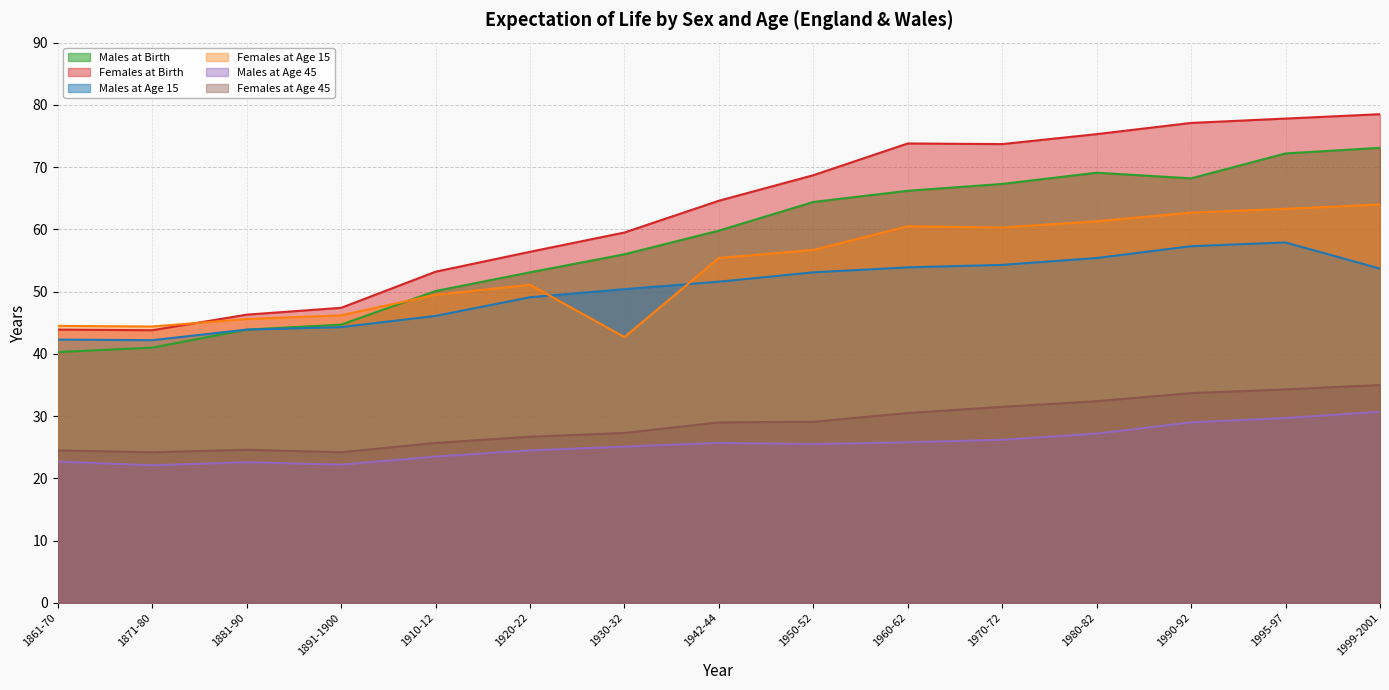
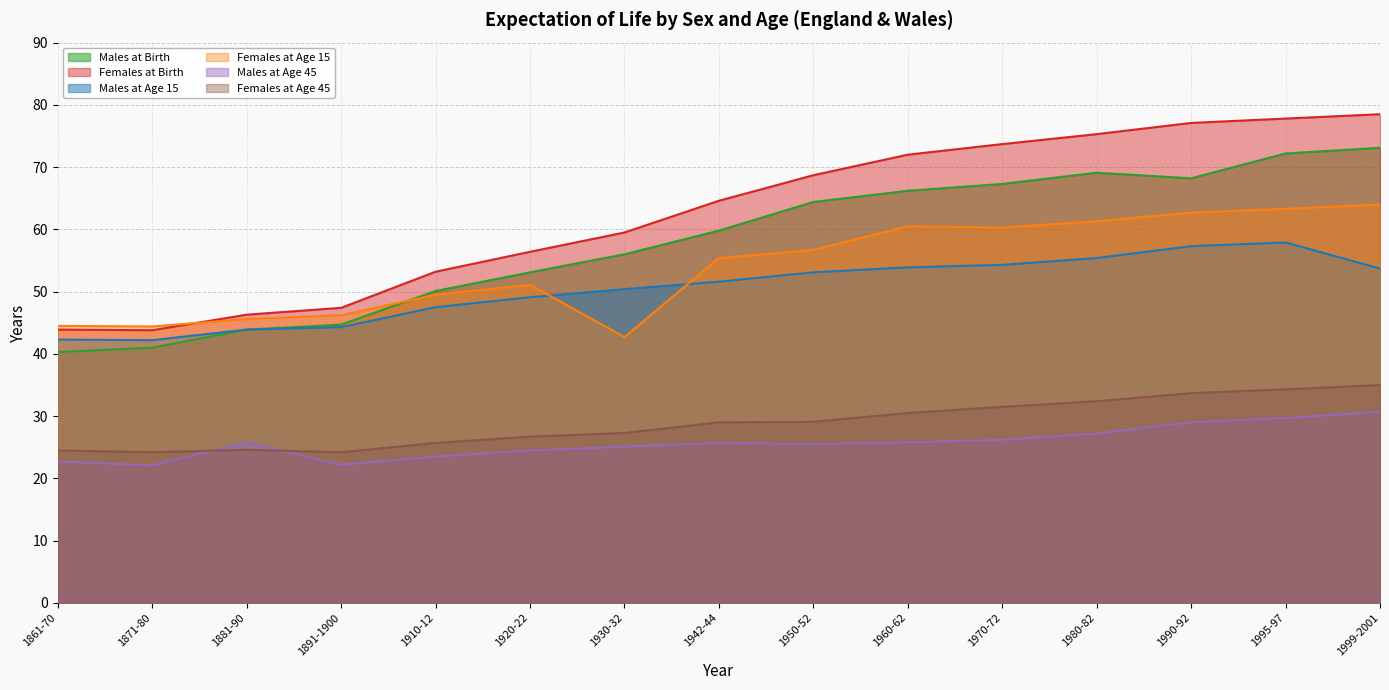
Males at Age 45, 1881-90: 23 -> 26
Males at Age 15, 1910-12: 46 -> 48
Females at Birth, 1960-62: 74 -> 72
